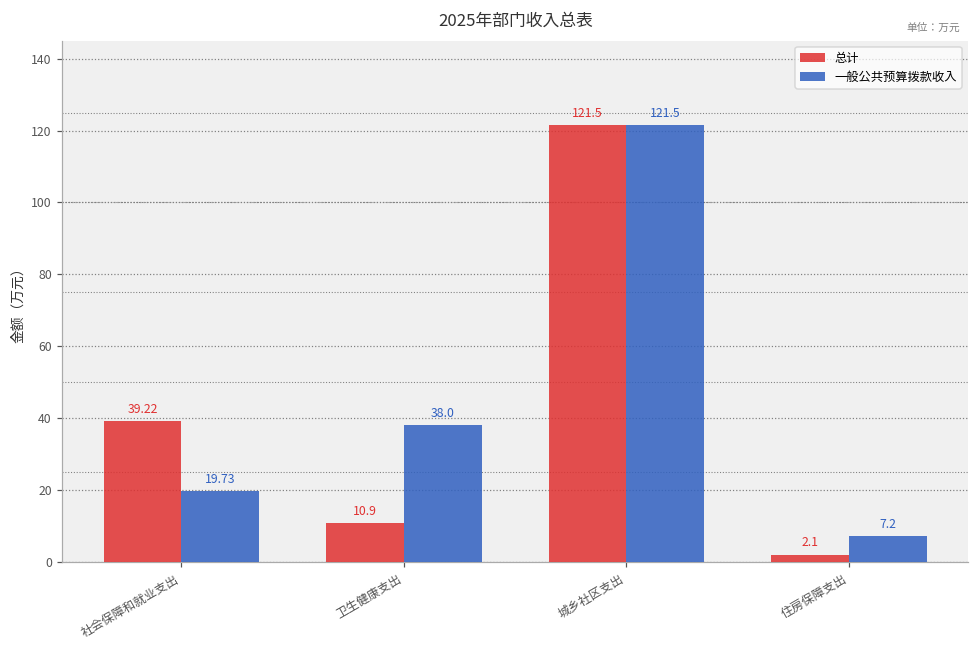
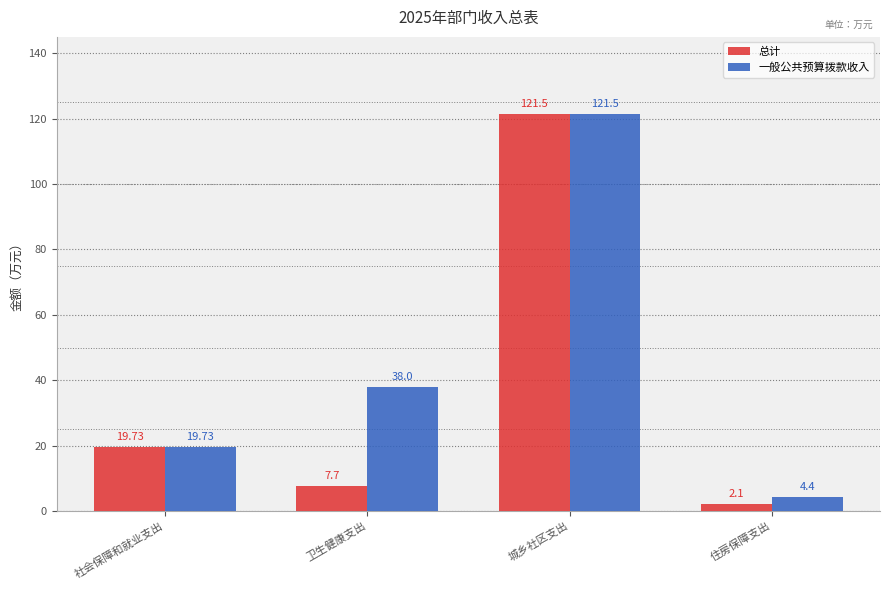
总计, 社会保障和就业支出: 39.22 -> 19.73
总计, 卫生健康支出: 10.9 -> 7.7
一般公共预算拨款收入, 住房保障支出: 7.2 -> 4.4
